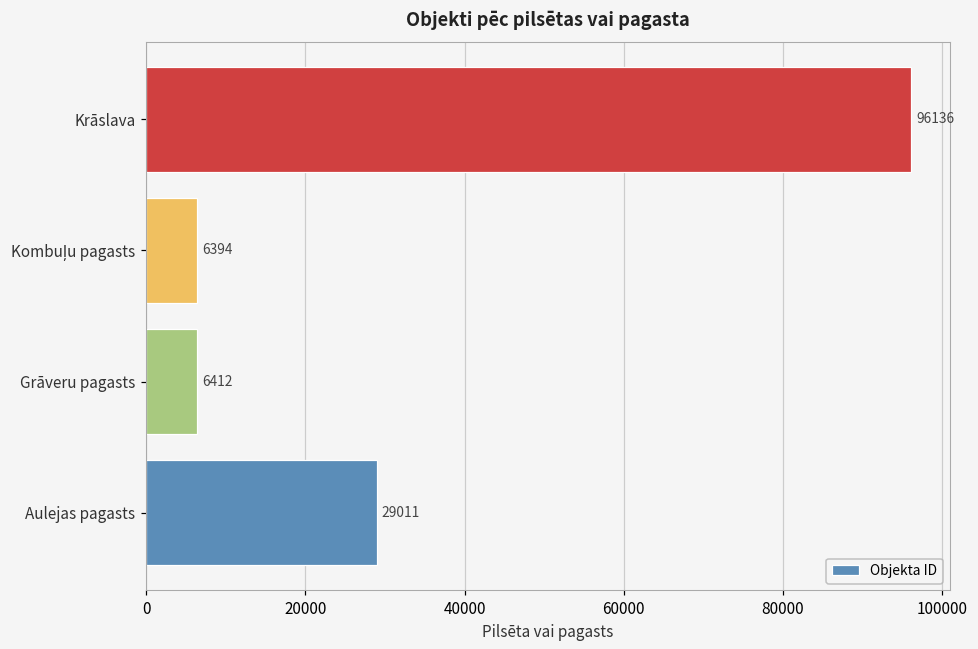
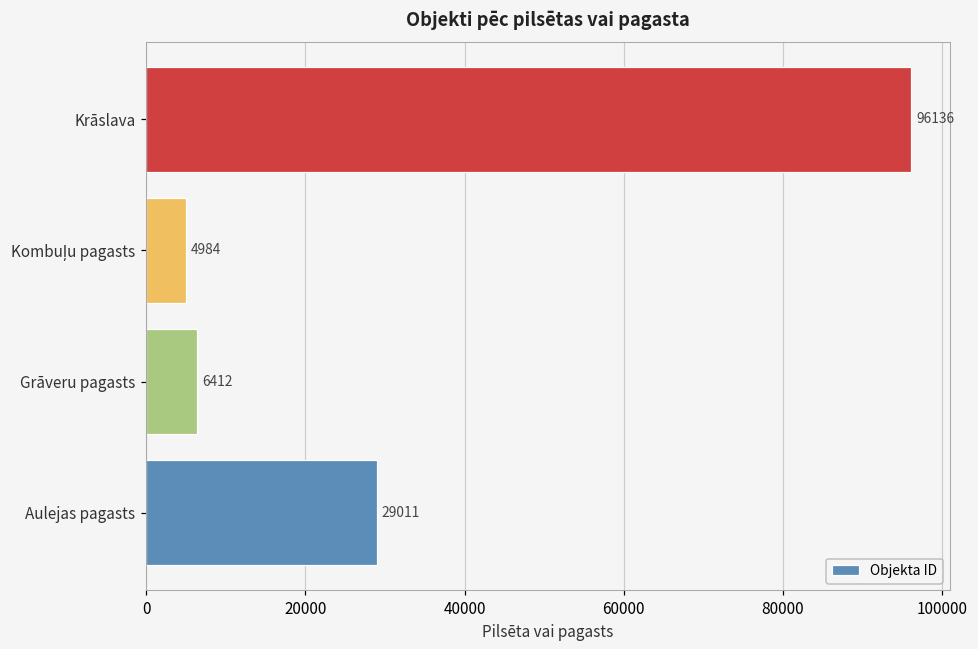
Kombuļu pagasts: 6394 -> 4984
